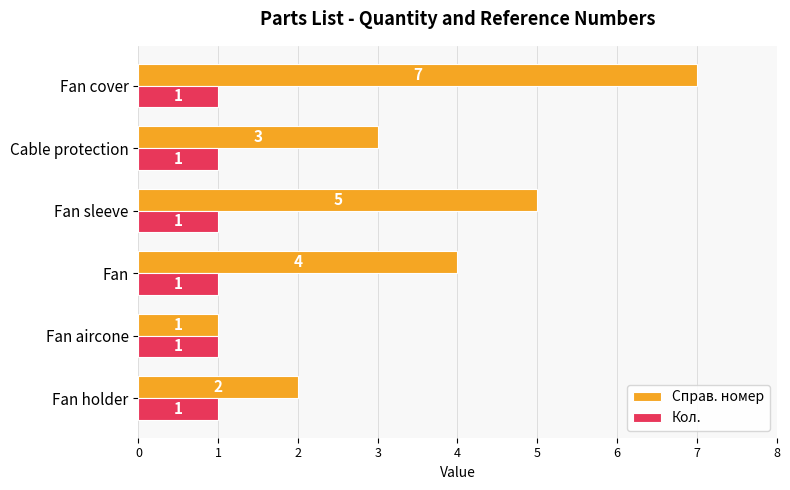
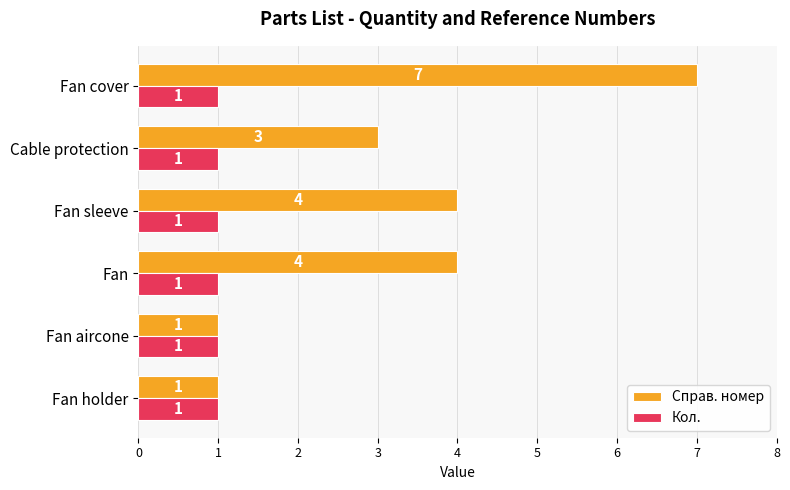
Справ. номер, Fan sleeve: 5 -> 4
Справ. номер, Fan holder: 2 -> 1
